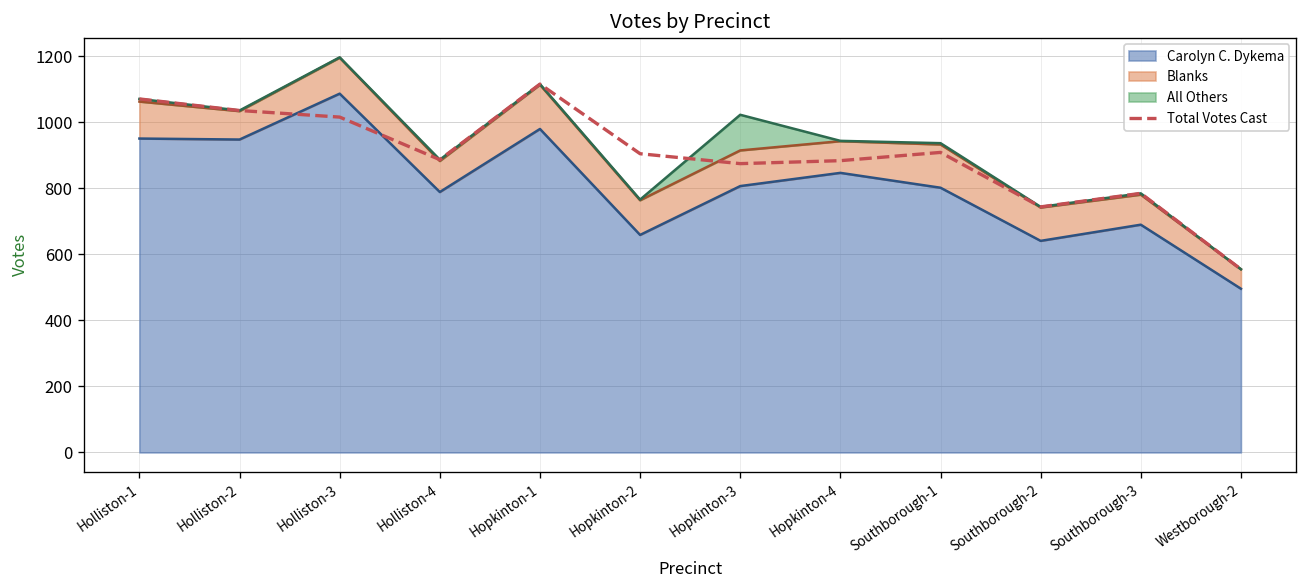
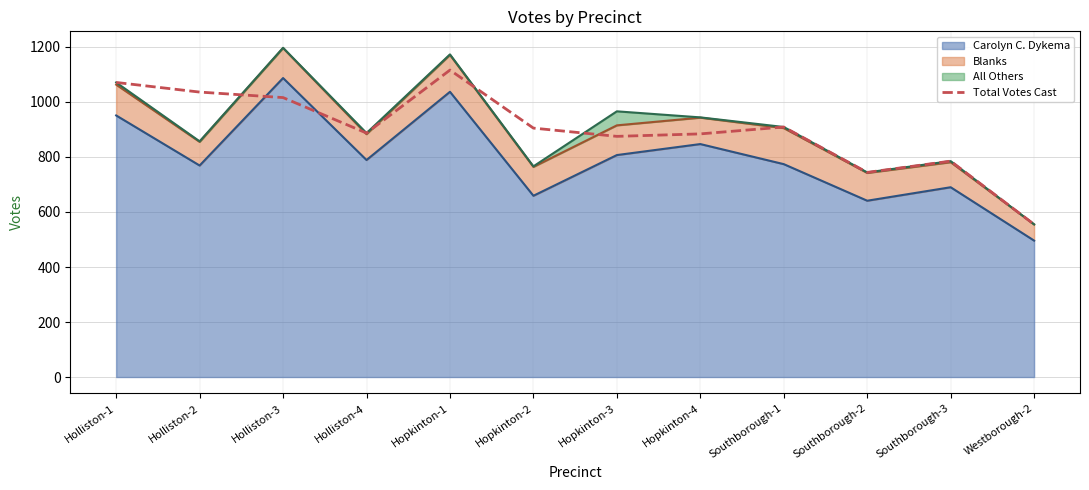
Carolyn C. Dykema, Holliston-2: 950 -> 770
Carolyn C. Dykema, Hopkinton-1: 980 -> 1040
All Others, Hopkinton-3: 110 -> 50
Carolyn C. Dykema, Southborough-1: 800 -> 770
